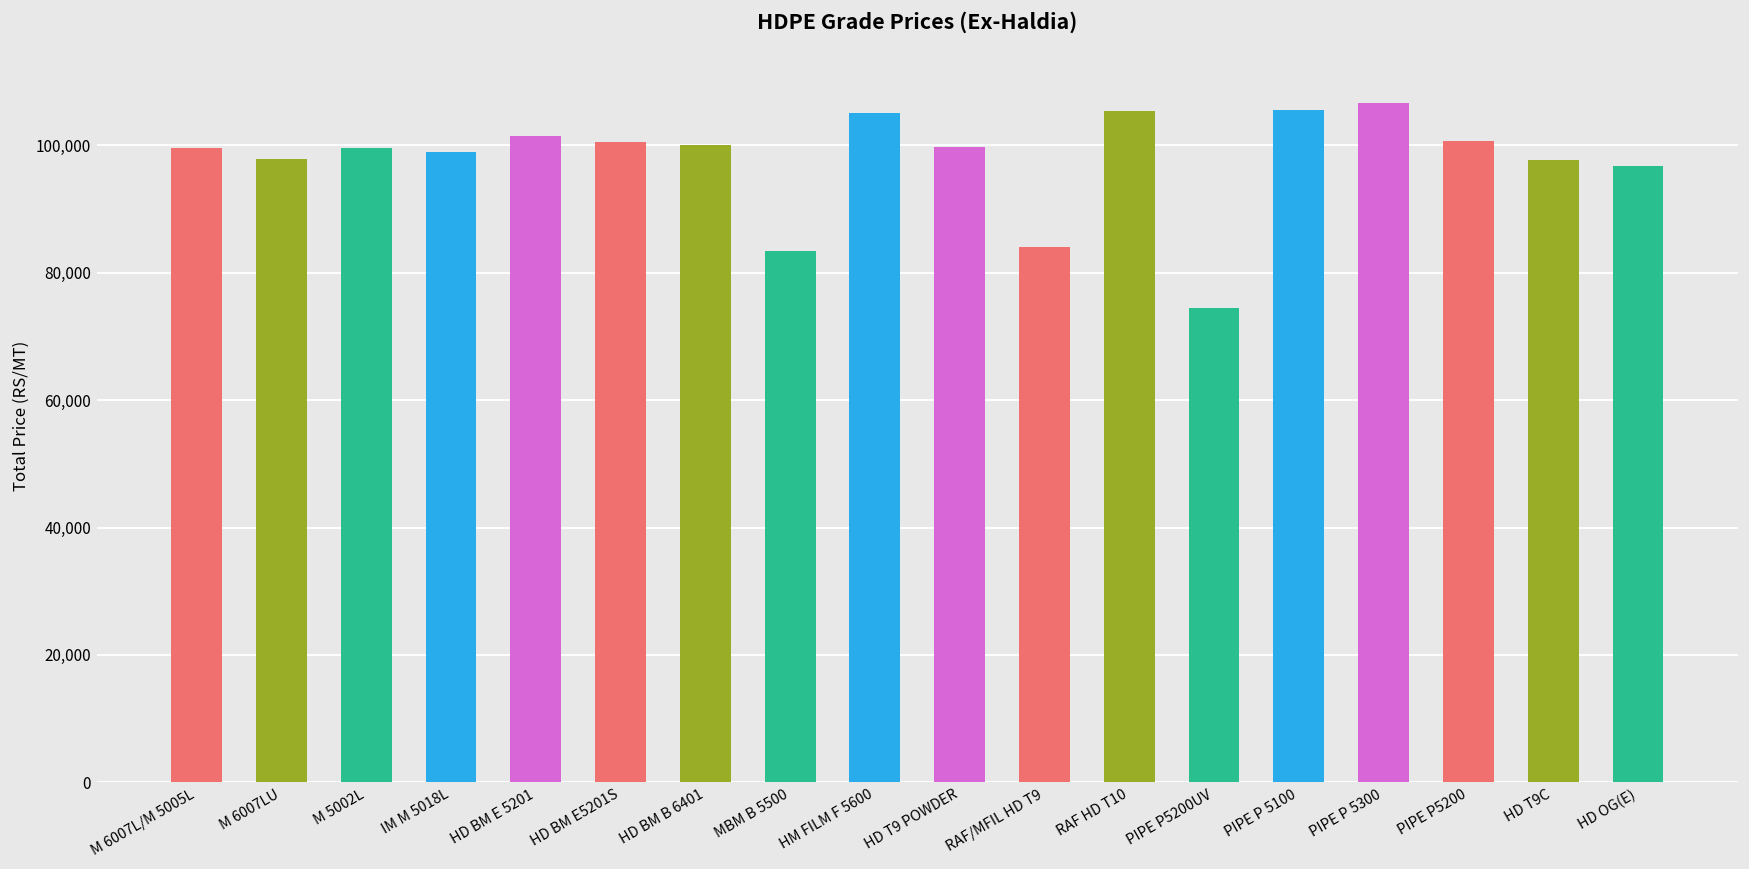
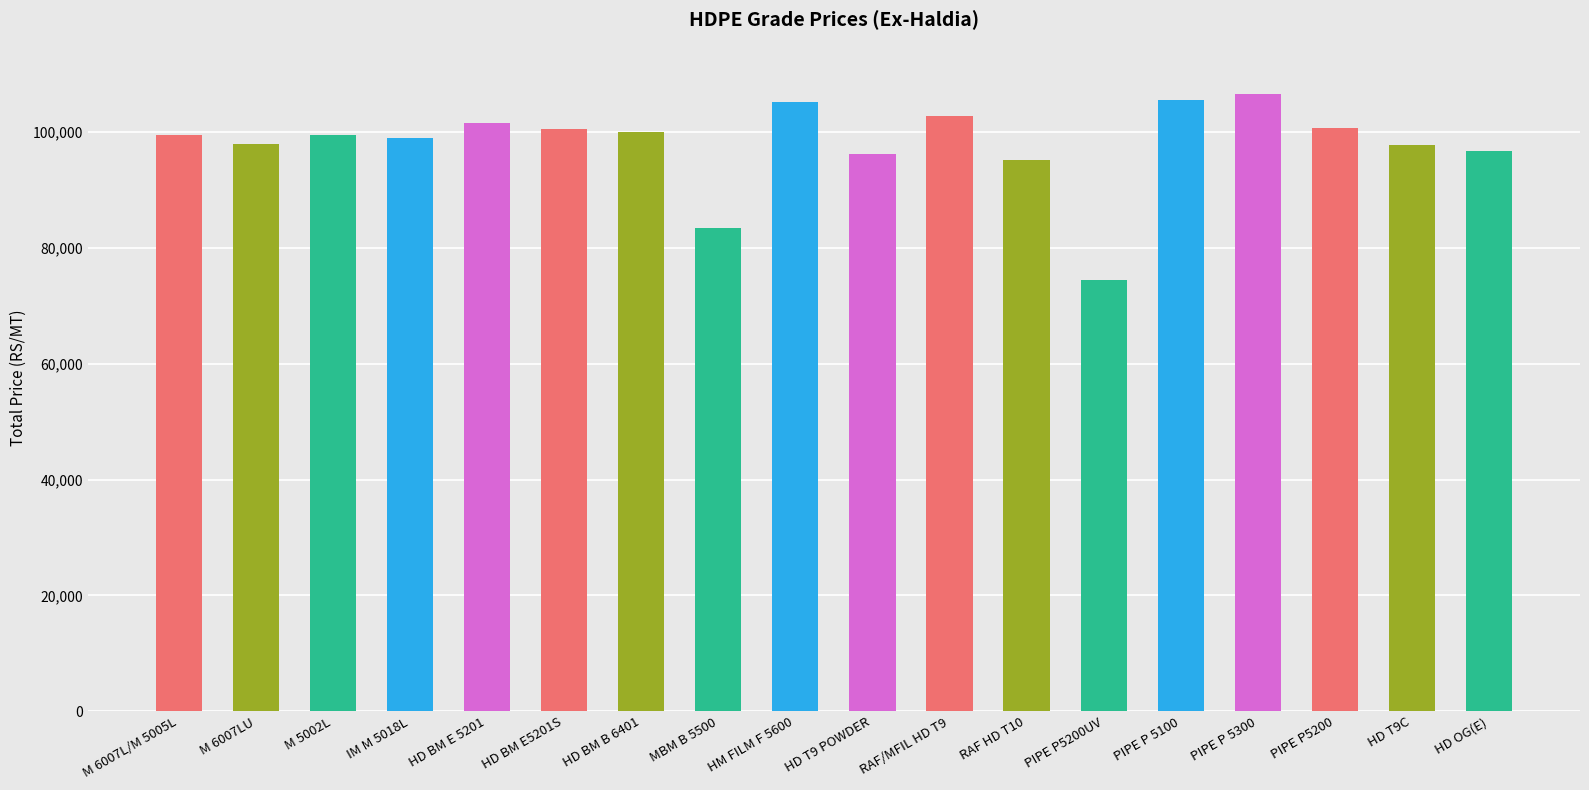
HD T9 POWDER: 100,000 -> 96,000
RAF/MFIL HD T9: 84,000 -> 103,000
RAF HD T10: 105,000 -> 95,000
